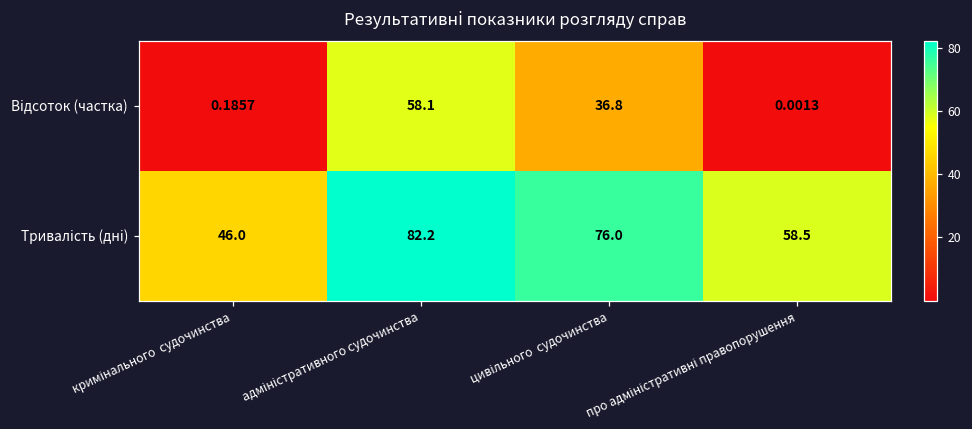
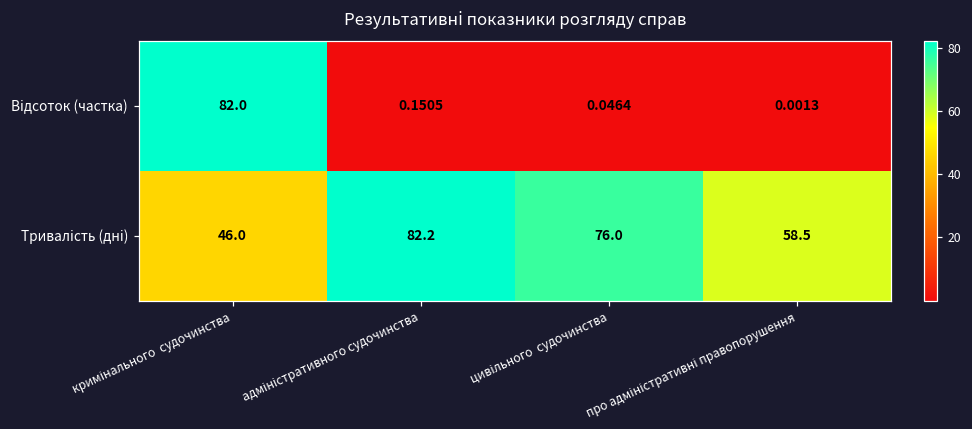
Відсоток (частка), кримінального судочинства: 0.1857 -> 82.0
Відсоток (частка), адміністративного судочинства: 58.1 -> 0.1505
Відсоток (частка), цивільного судочинства: 36.8 -> 0.0464
